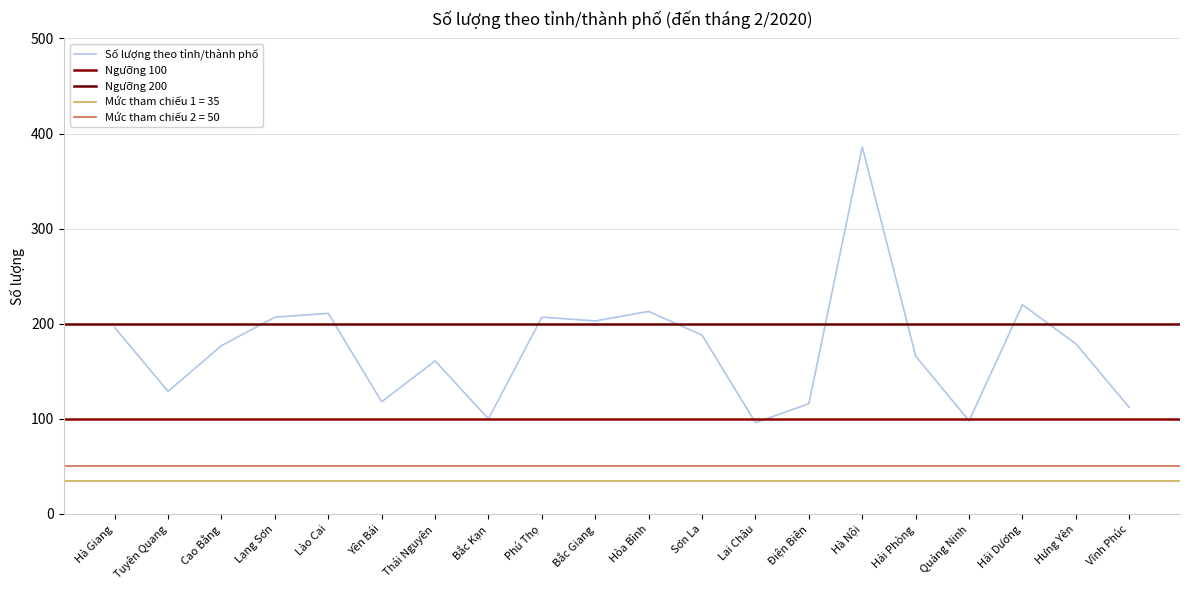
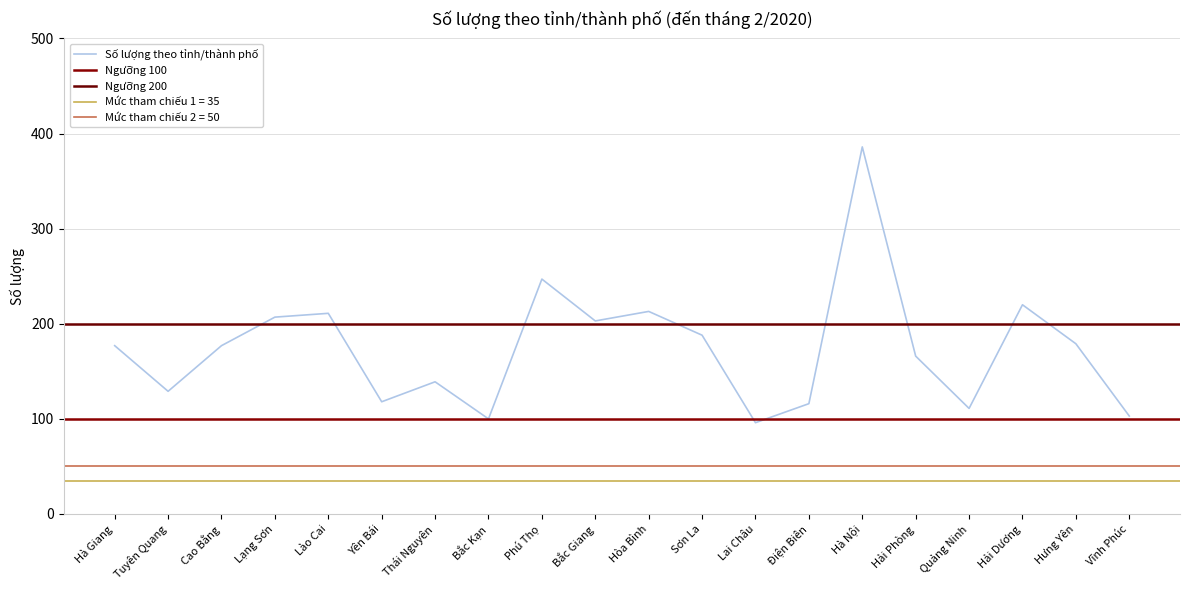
Hà Giang: 200 -> 180
Thái Nguyên: 160 -> 140
Phú Thọ: 210 -> 250
Quảng Ninh: 100 -> 110
Vĩnh Phúc: 110 -> 100
